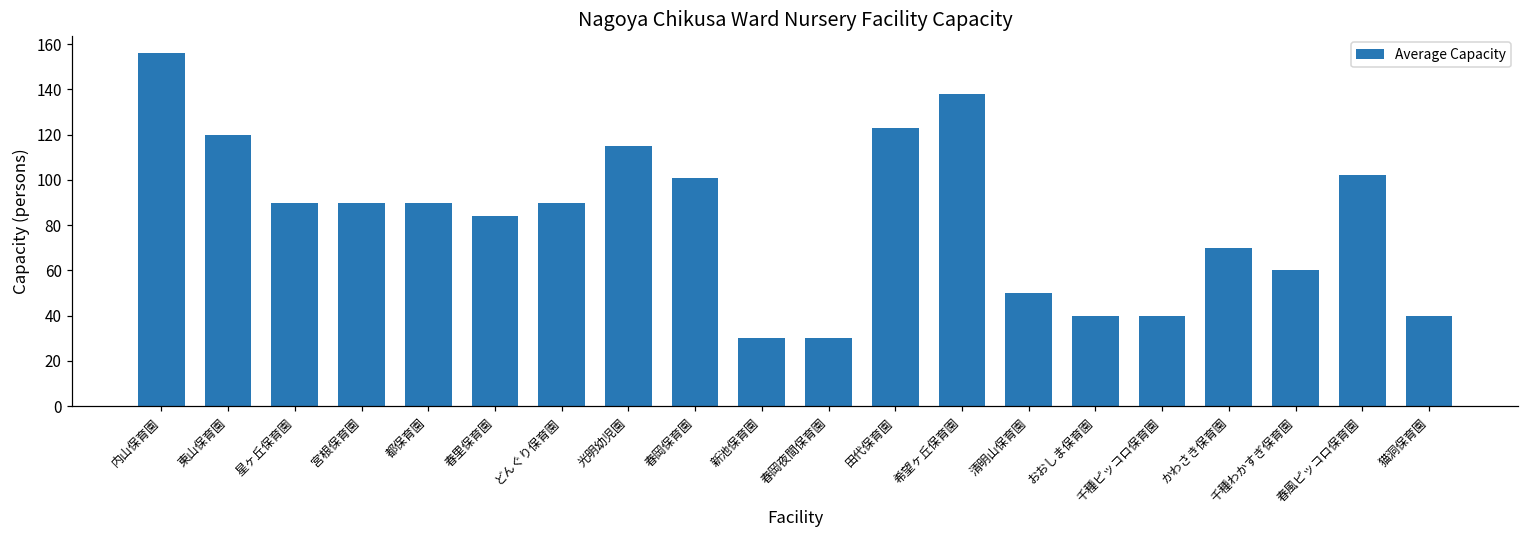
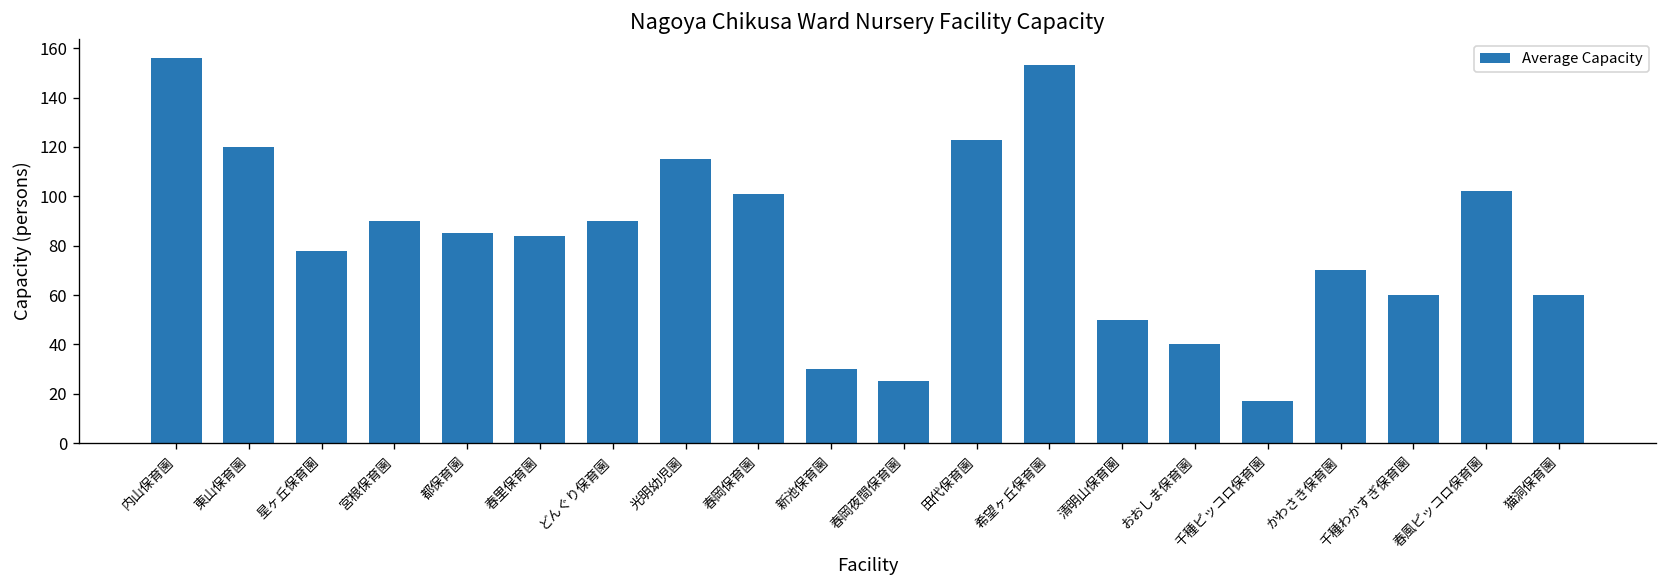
星ヶ丘保育園: 90 -> 78
都保育園: 90 -> 85
春岡夜間保育園: 30 -> 25
希望ヶ丘保育園: 138 -> 153
千種ピッコロ保育園: 40 -> 17
猫洞保育園: 40 -> 60
